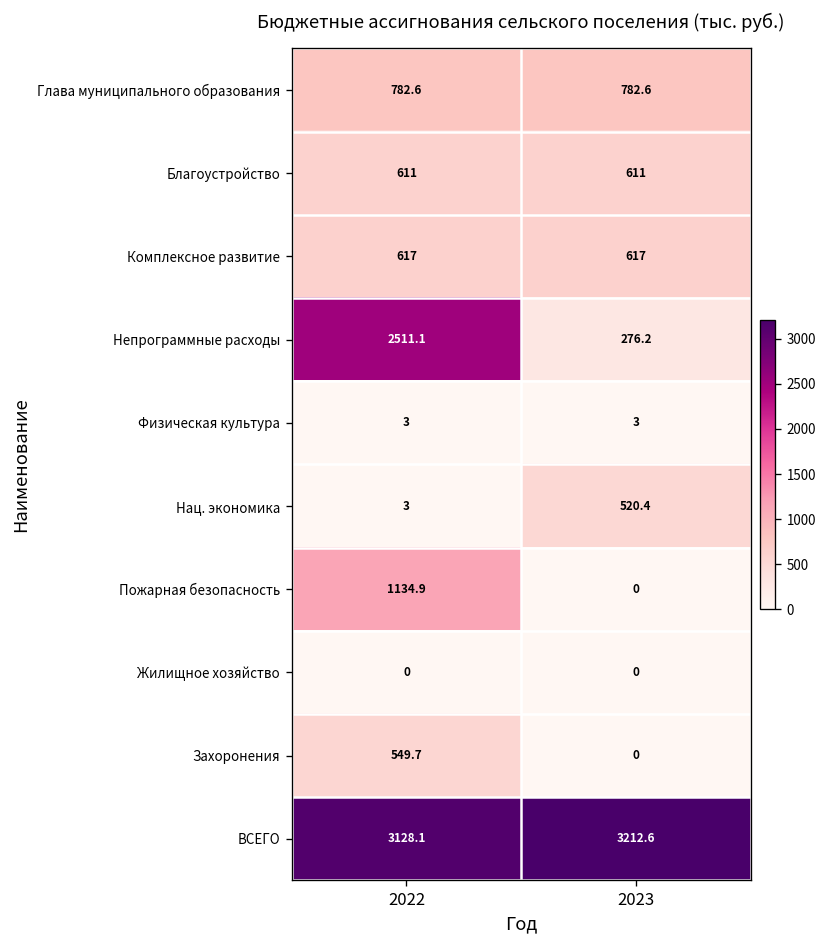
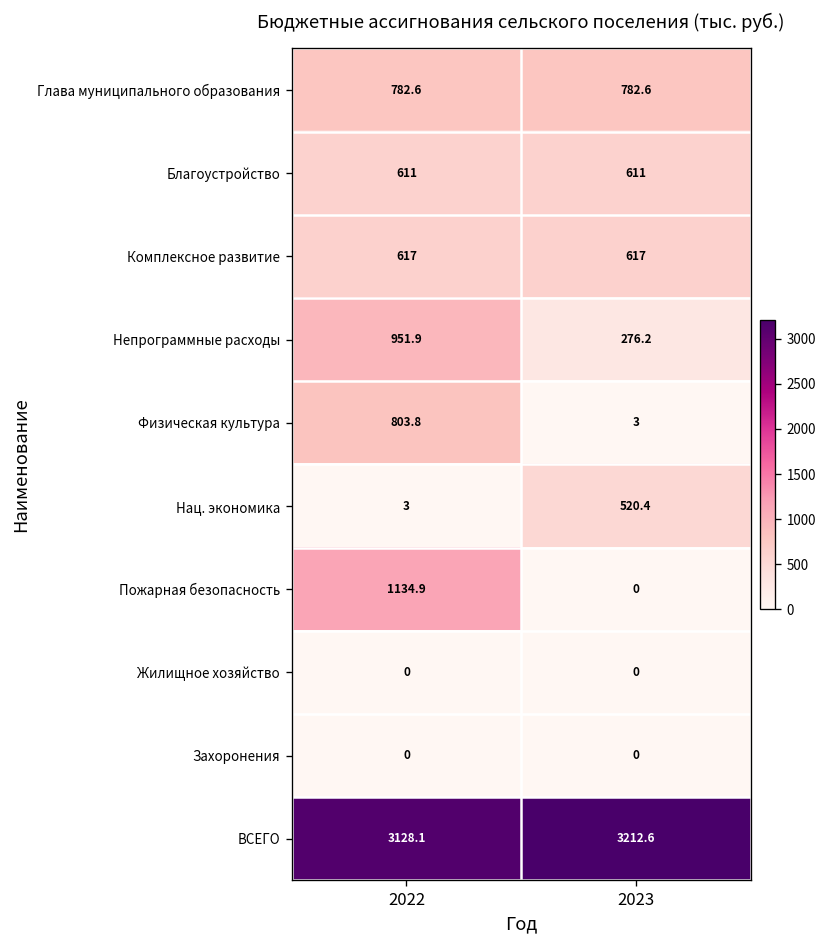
Непрограммные расходы, 2022: 2511.1 -> 951.9
Физическая культура, 2022: 3 -> 803.8
Захоронения, 2022: 549.7 -> 0
